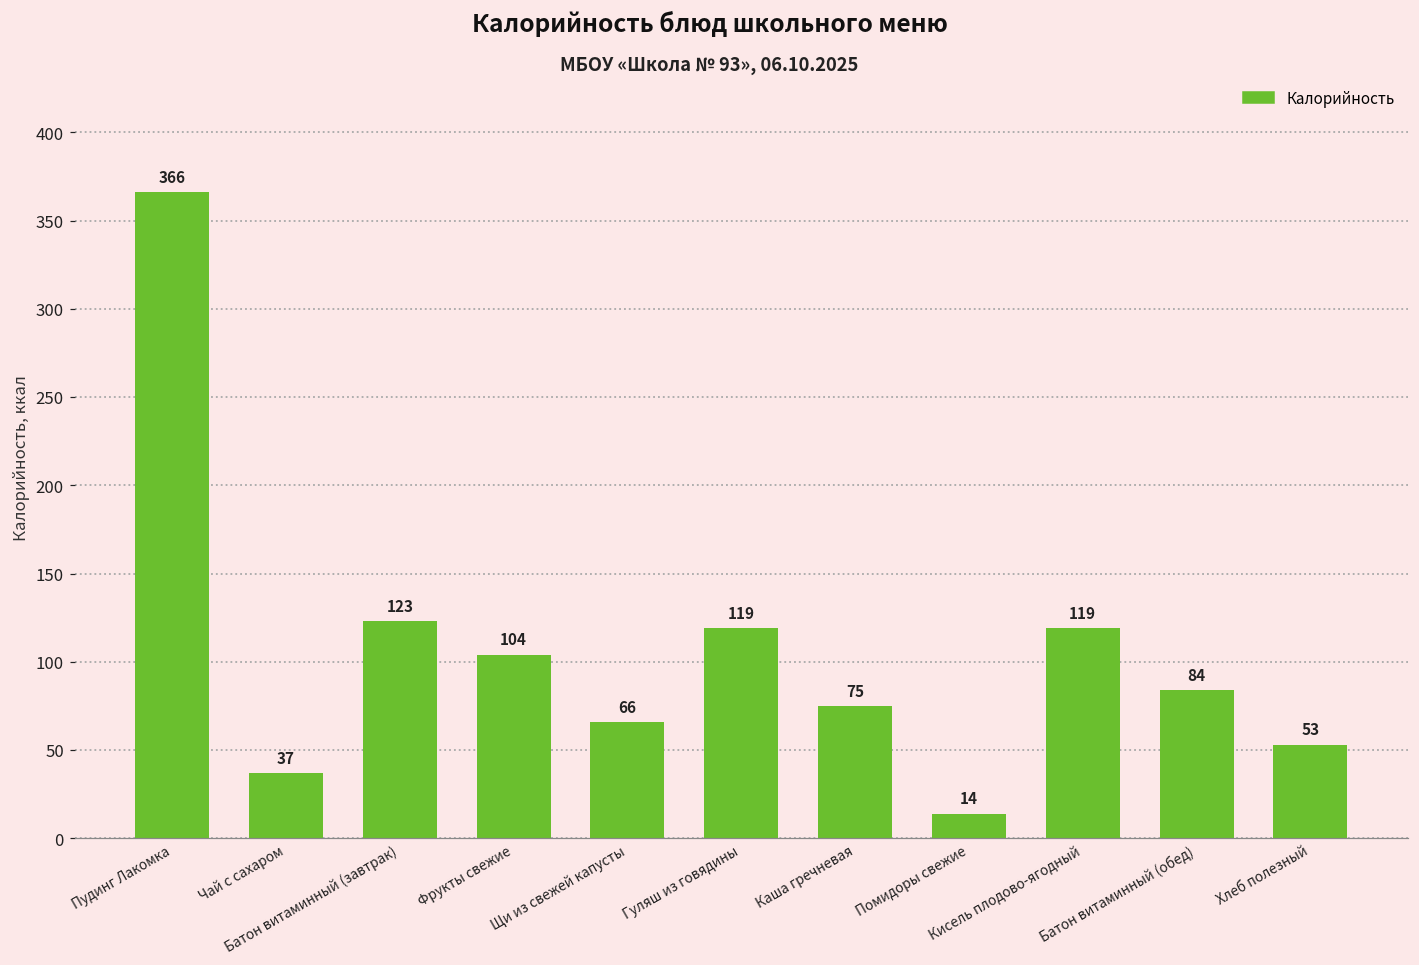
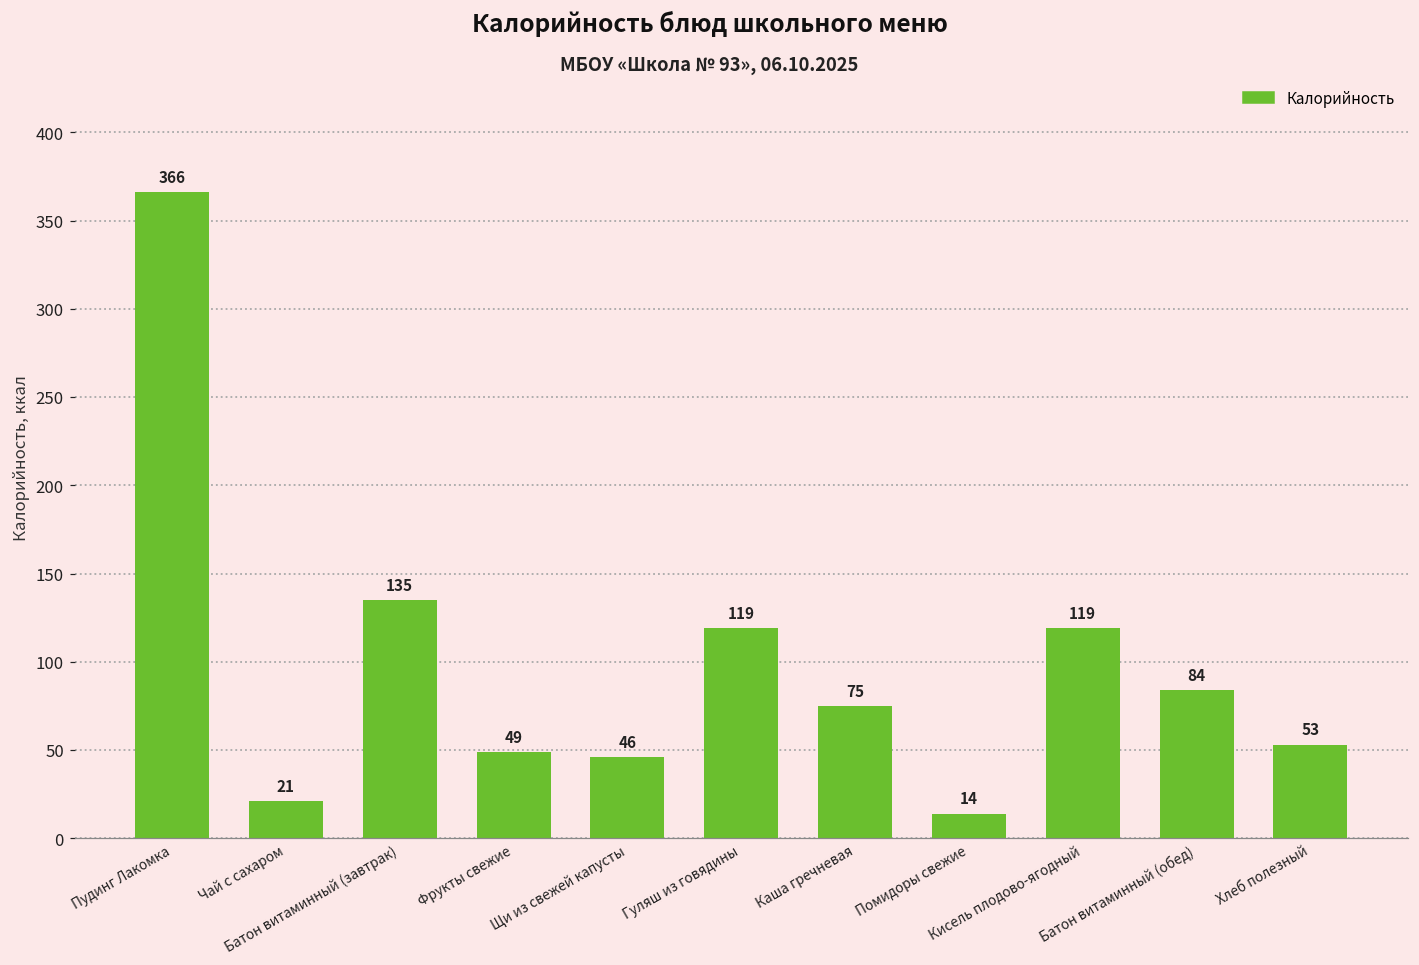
Чай с сахаром: 37 -> 21
Батон витаминный (завтрак): 123 -> 135
Фрукты свежие: 104 -> 49
Щи из свежей капусты: 66 -> 46
